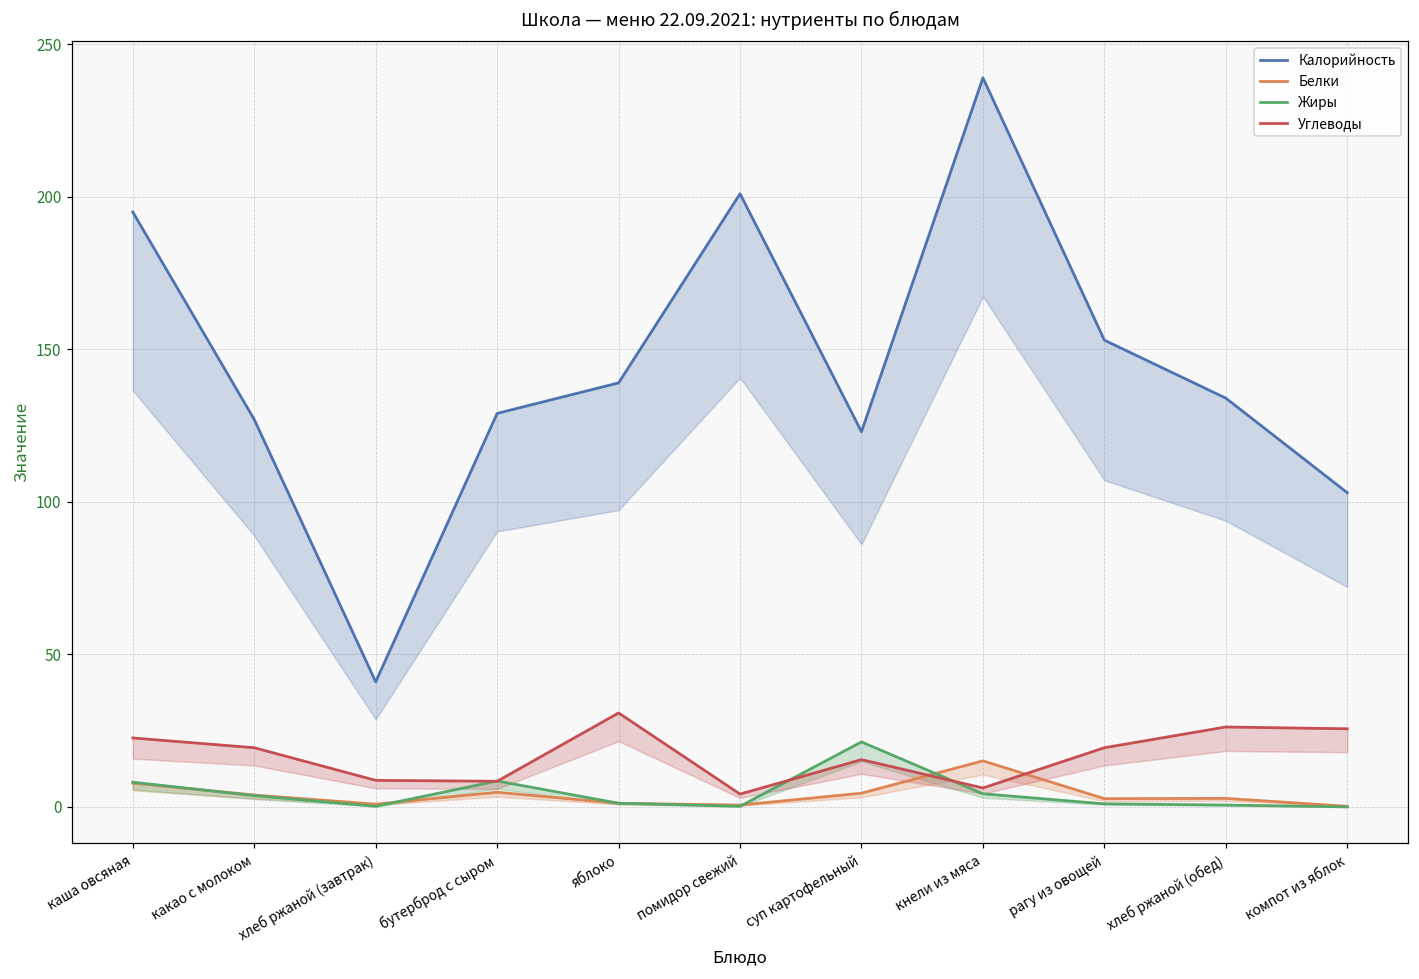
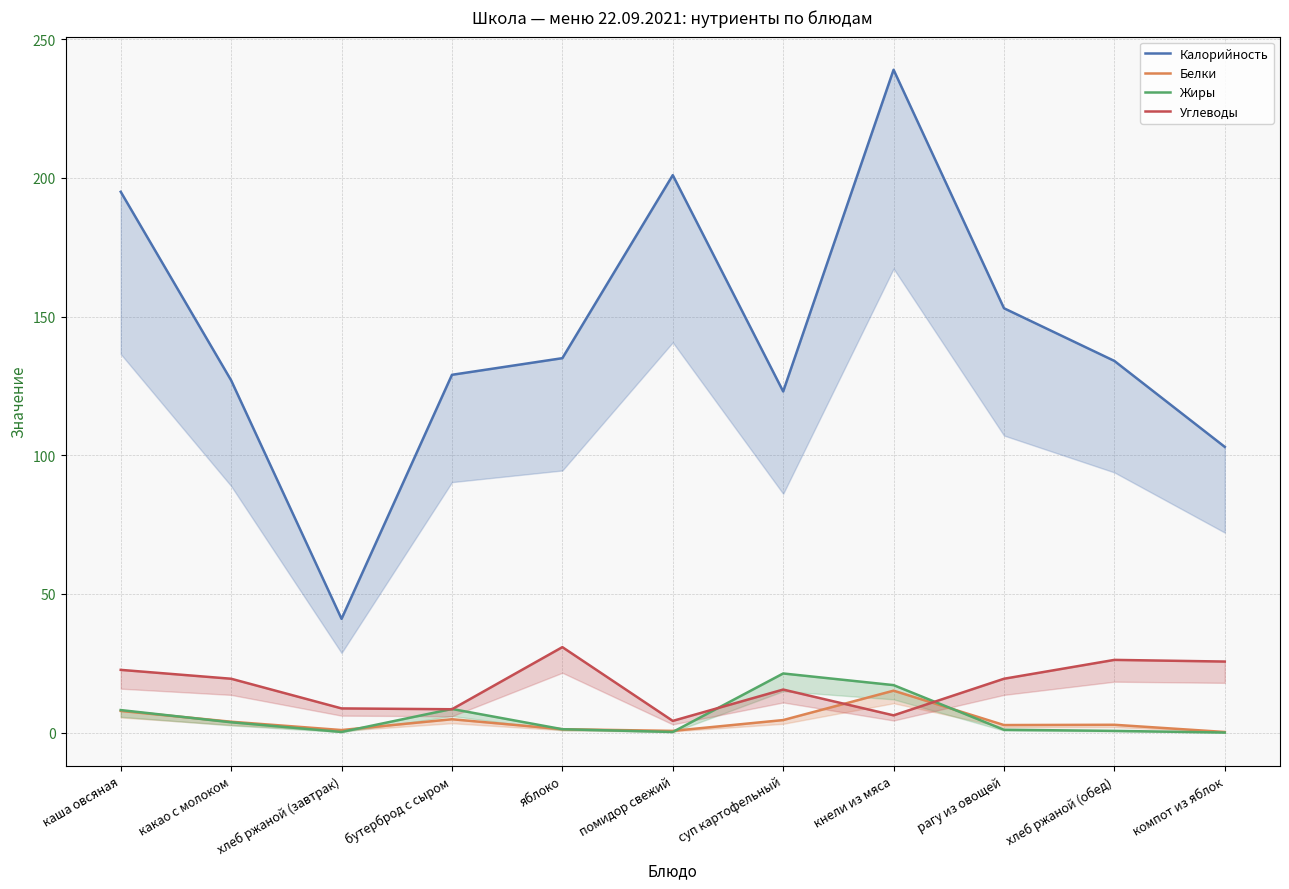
Калорийность, яблоко: 139 -> 135
Жиры, кнели из мяса: 4 -> 17
